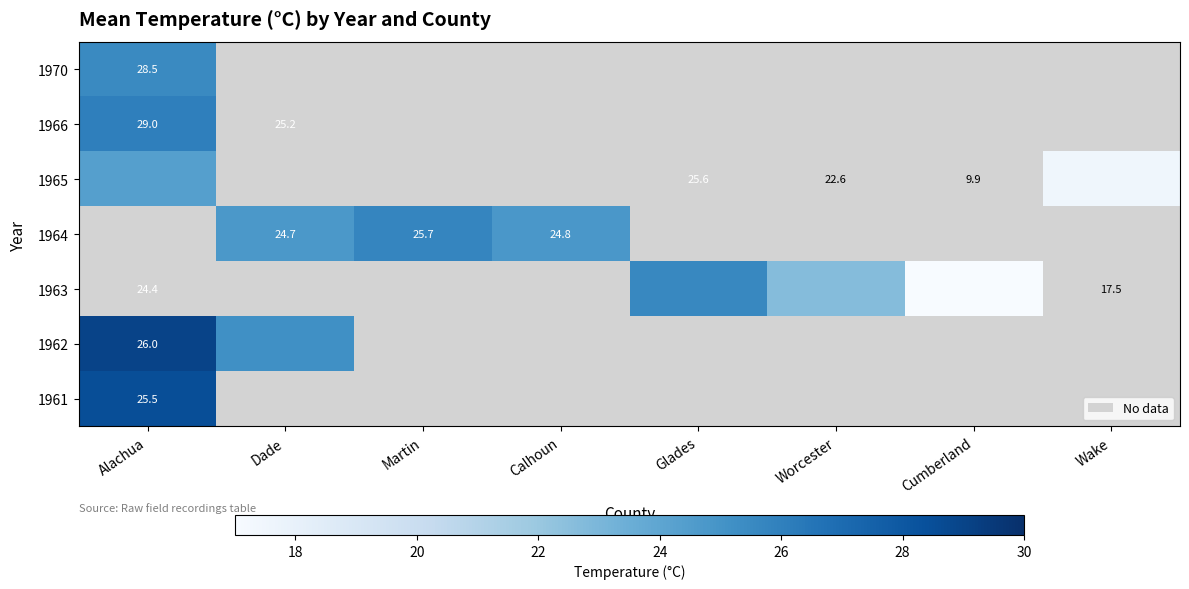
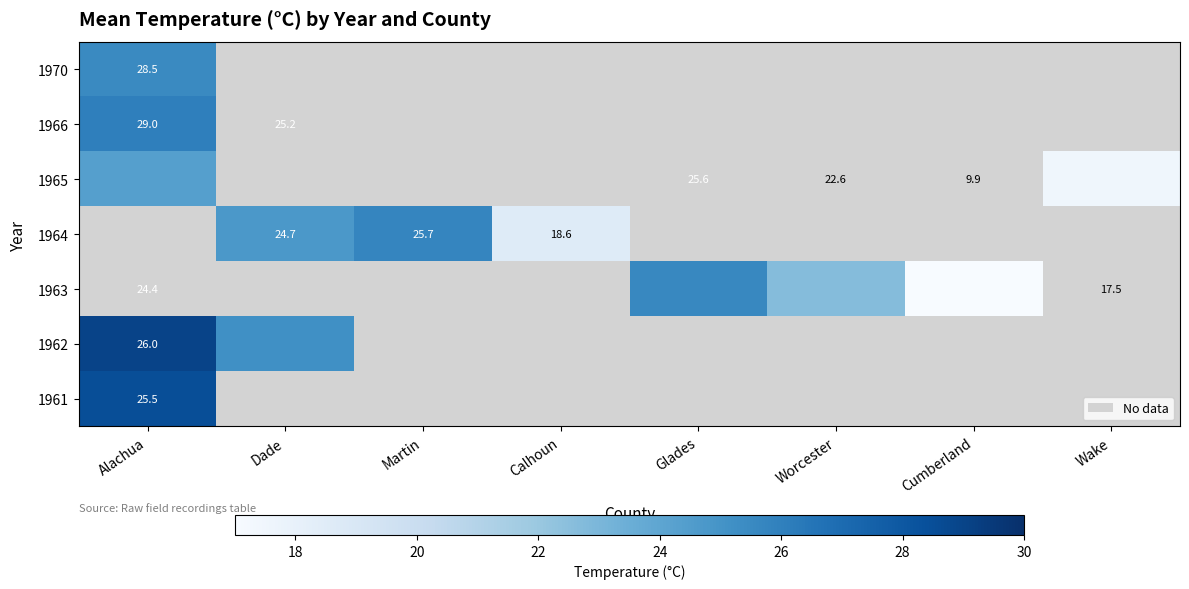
1964, Calhoun: 24.8 -> 18.6
